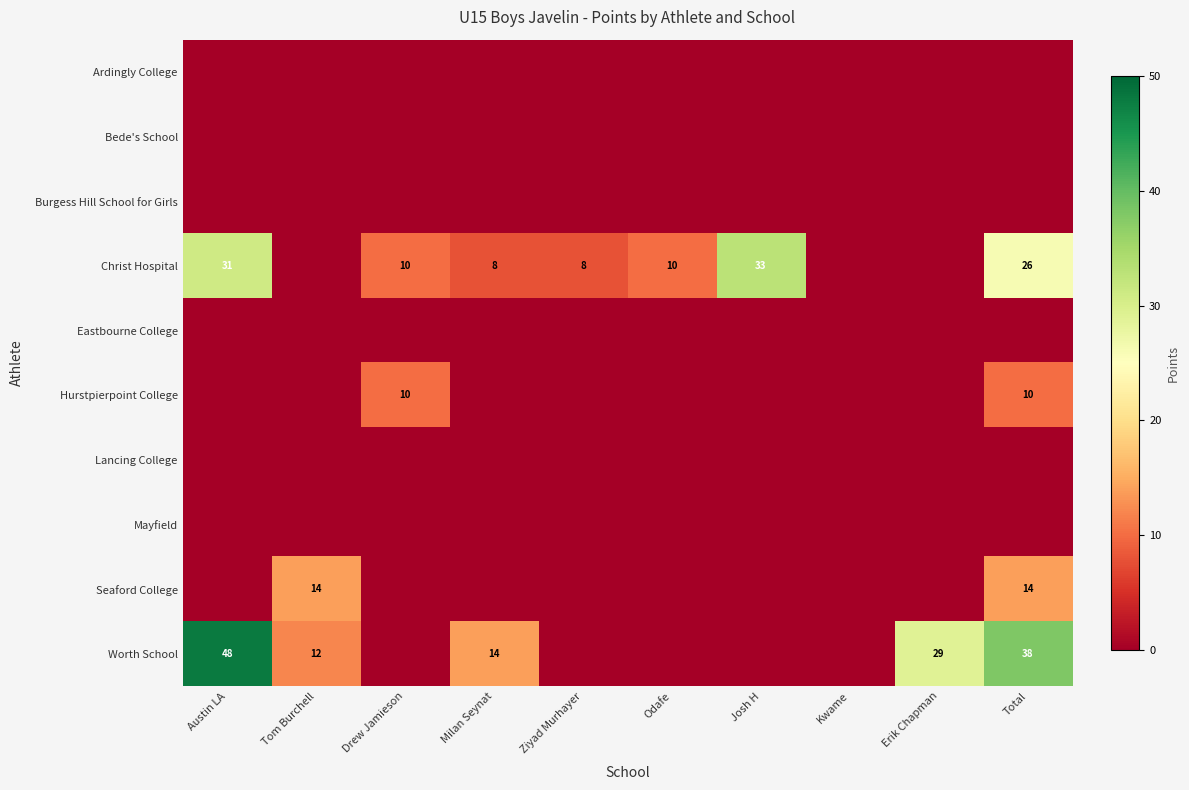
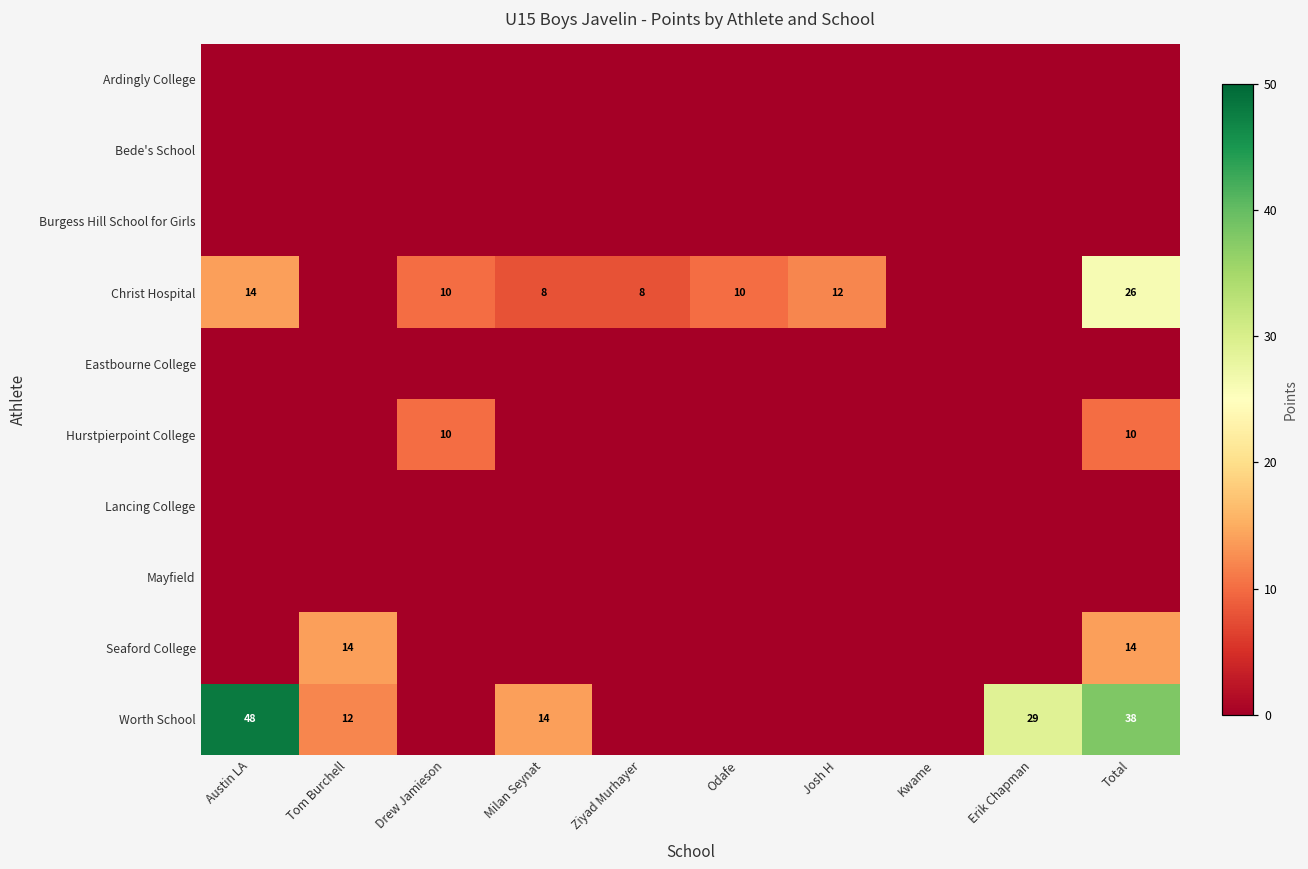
Christ Hospital, Austin LA: 31 -> 14
Christ Hospital, Josh H: 33 -> 12
